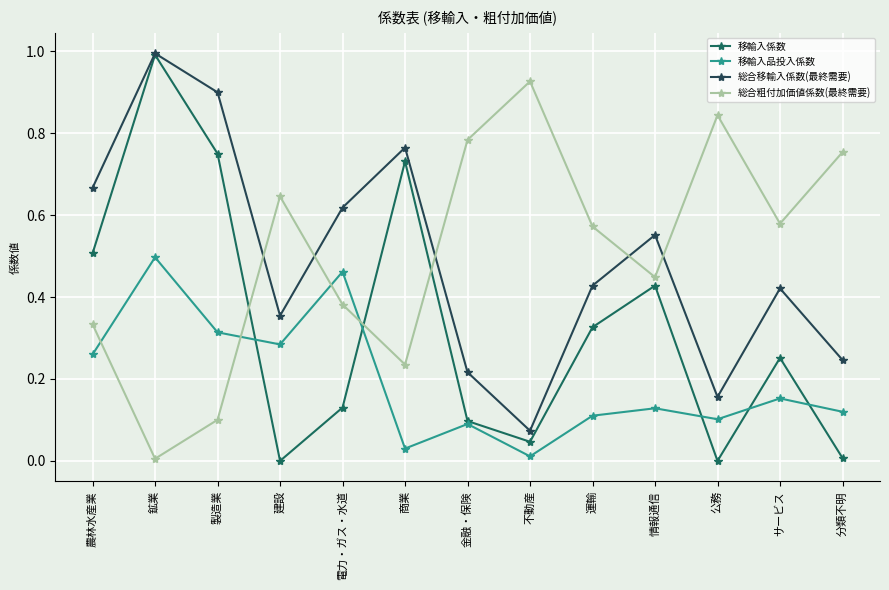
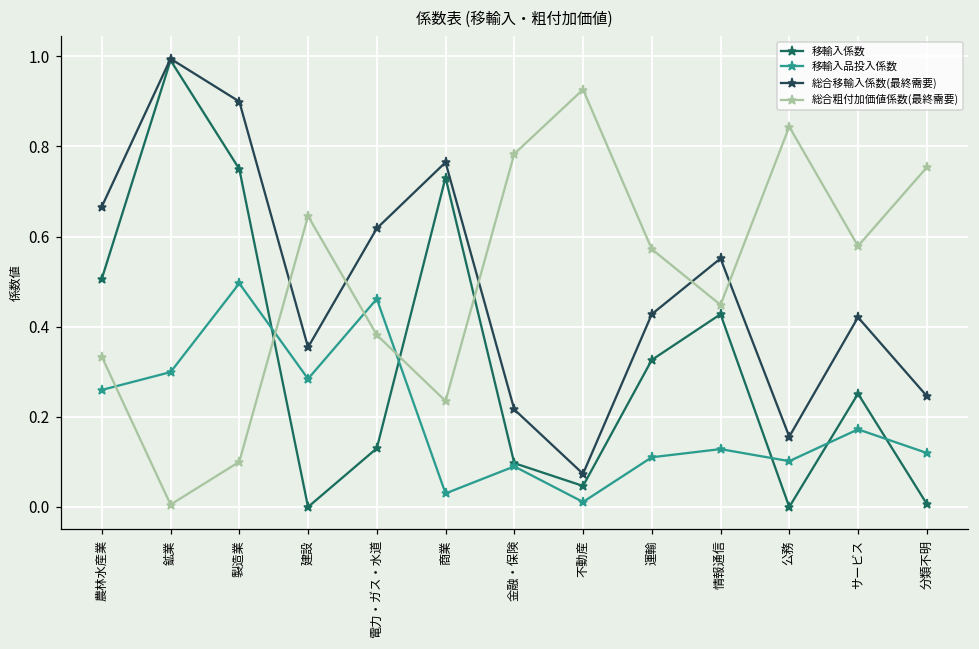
移輸入品投入係数, 鉱業: 0.50 -> 0.30
移輸入品投入係数, 製造業: 0.31 -> 0.50
移輸入品投入係数, サービス: 0.15 -> 0.17
